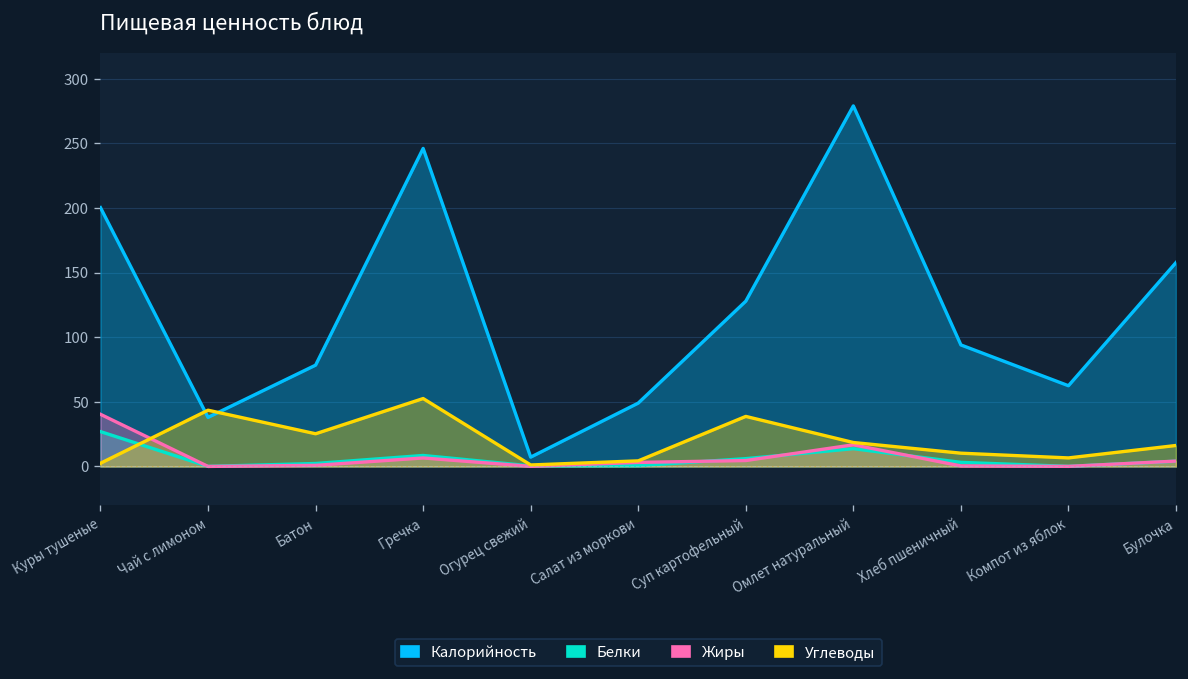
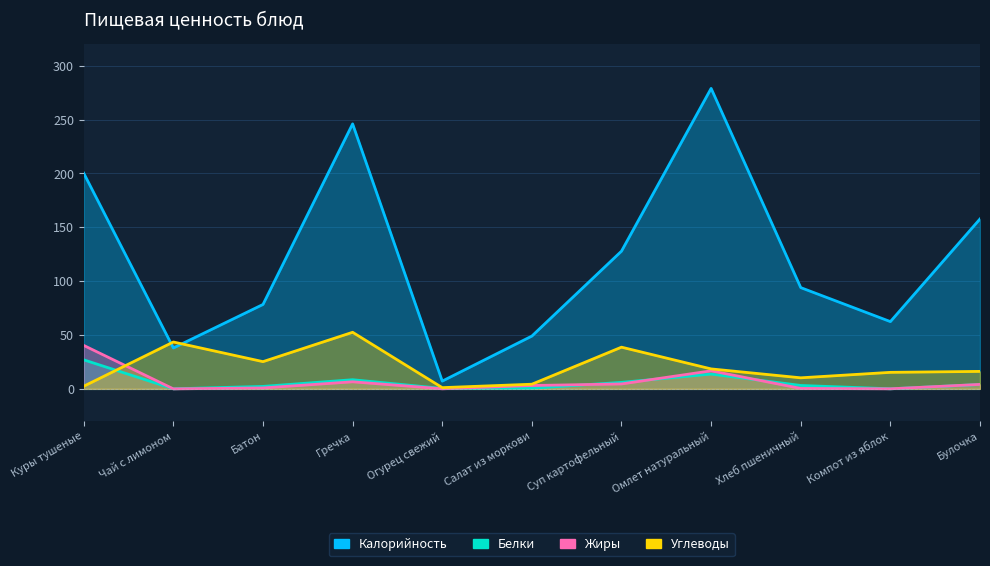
Углеводы, Компот из яблок: 7 -> 15
